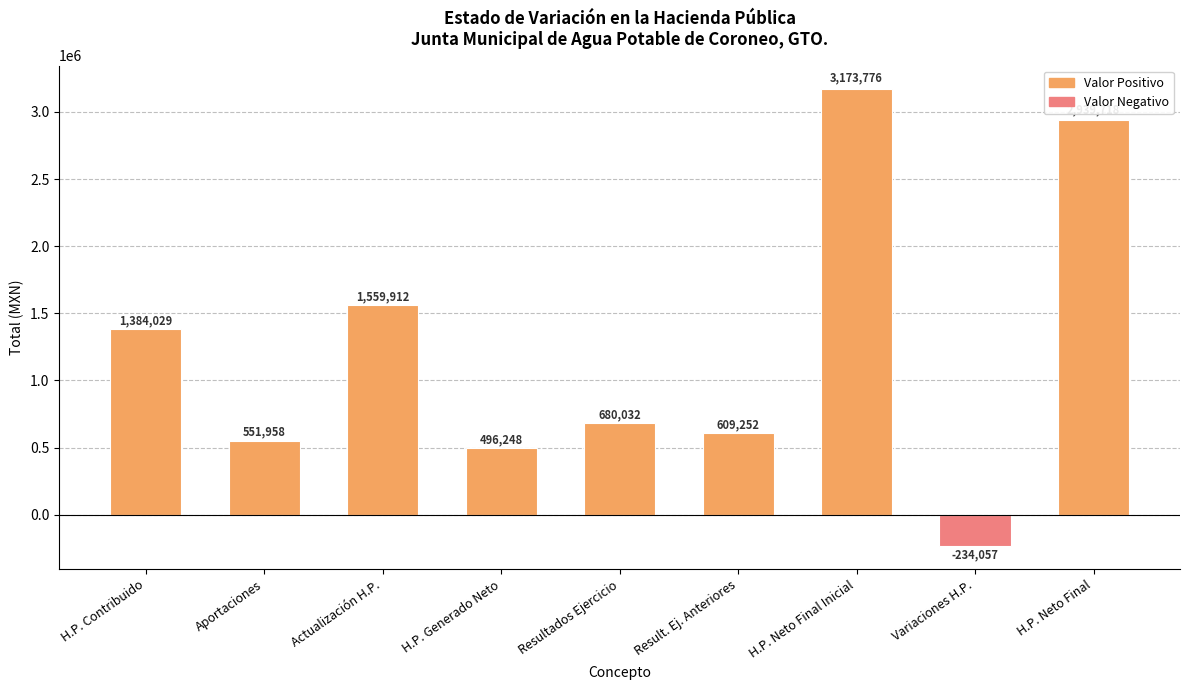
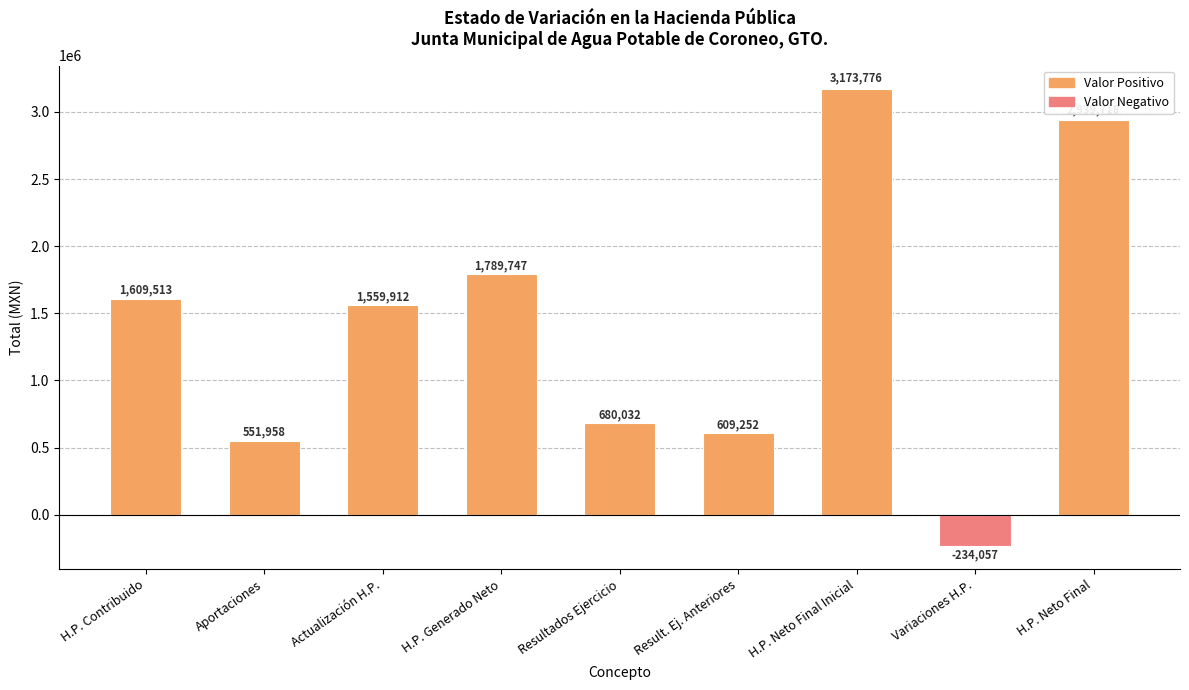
H.P. Contribuido: 1,384,029 -> 1,609,513
H.P. Generado Neto: 496,248 -> 1,789,747
